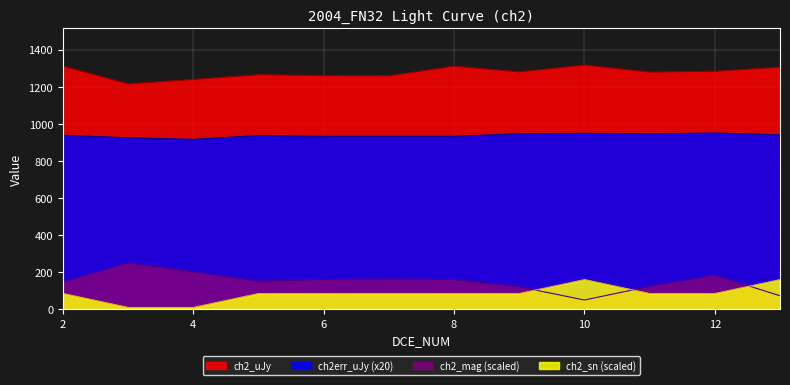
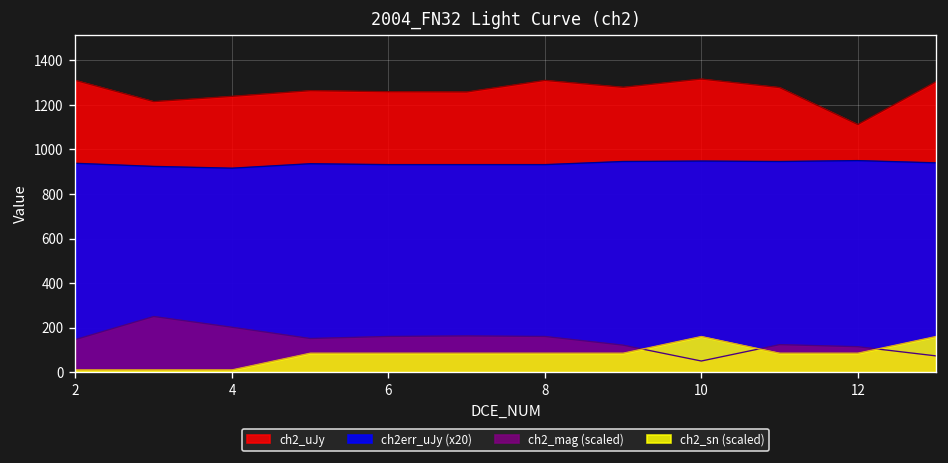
ch2_sn (scaled), 2: 90 -> 10
ch2_uJy, 12: 1280 -> 1110
ch2_mag (scaled), 12: 180 -> 110
